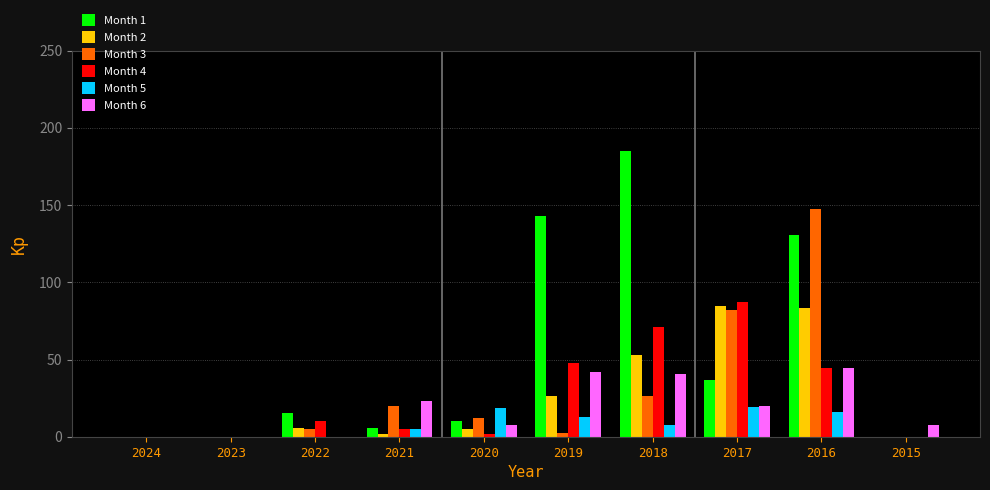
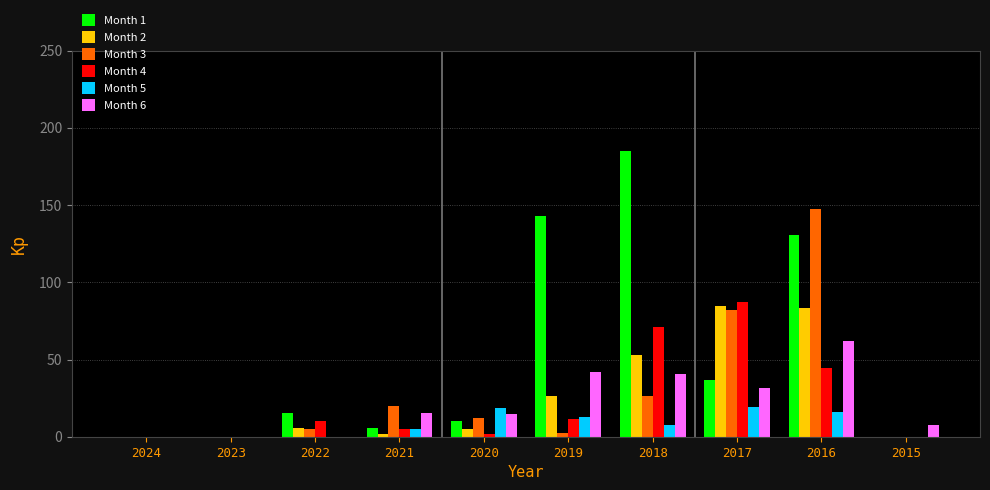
Month 6, 2021: 23 -> 15
Month 6, 2020: 8 -> 15
Month 4, 2019: 48 -> 11
Month 6, 2017: 20 -> 32
Month 6, 2016: 45 -> 62
